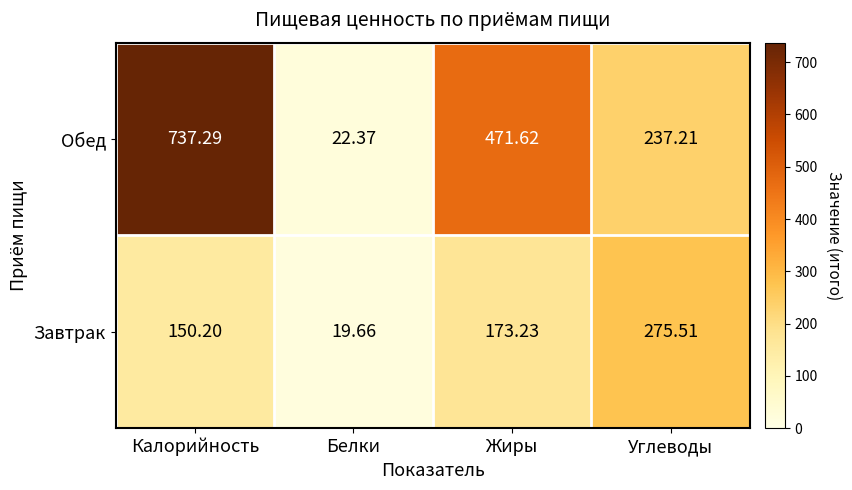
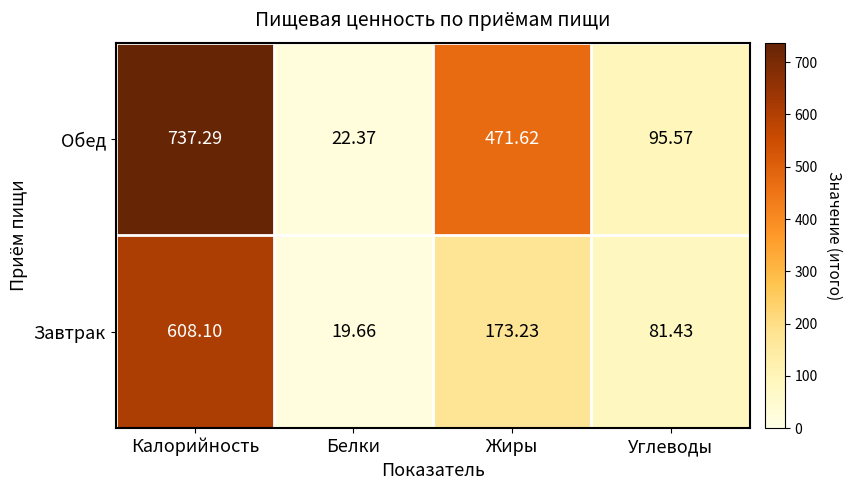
Обед, Углеводы: 237.21 -> 95.57
Завтрак, Калорийность: 150.20 -> 608.10
Завтрак, Углеводы: 275.51 -> 81.43
